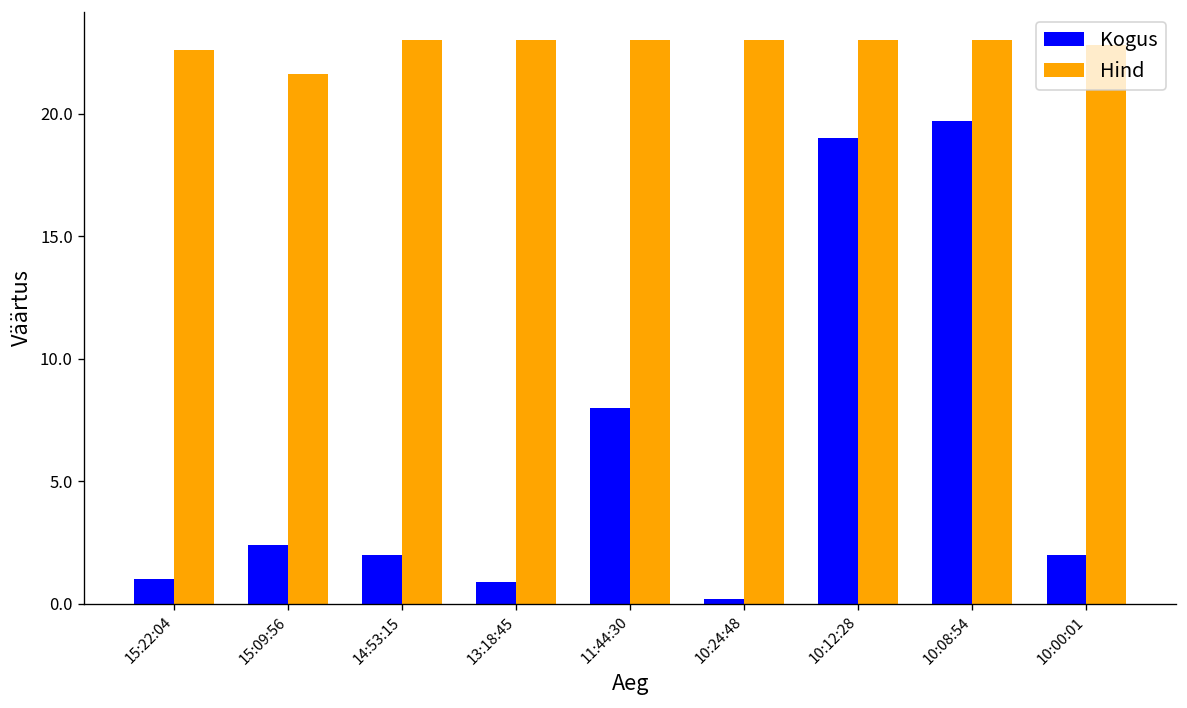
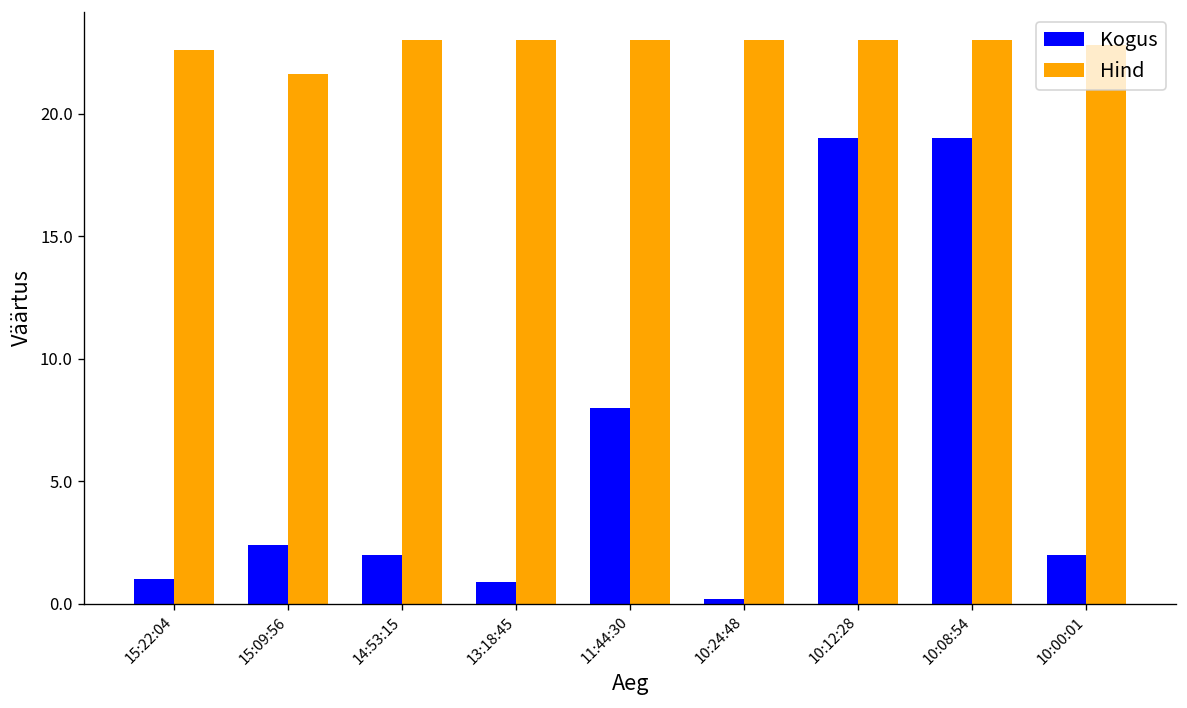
Kogus, 10:08:54: 19.7 -> 19.0
